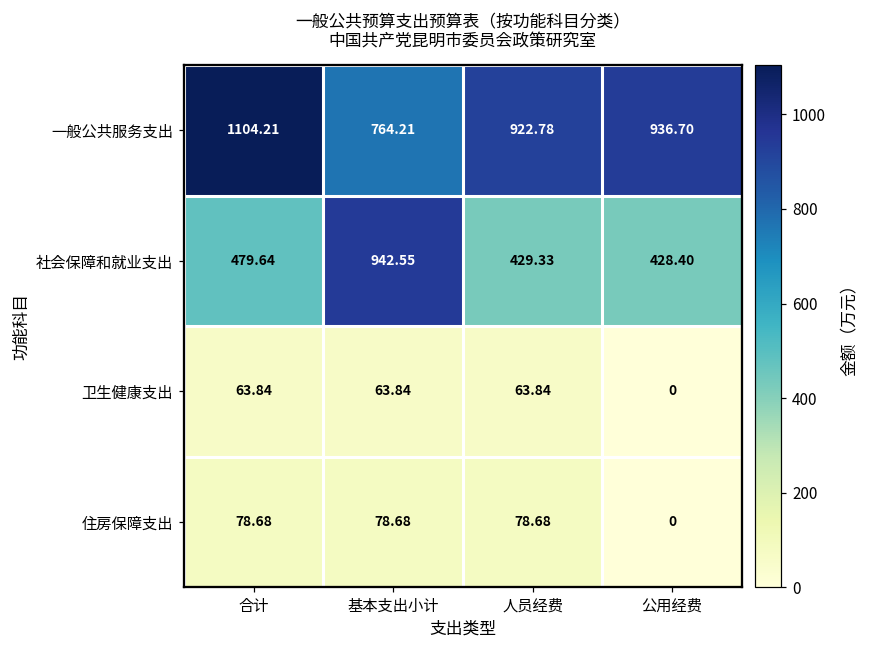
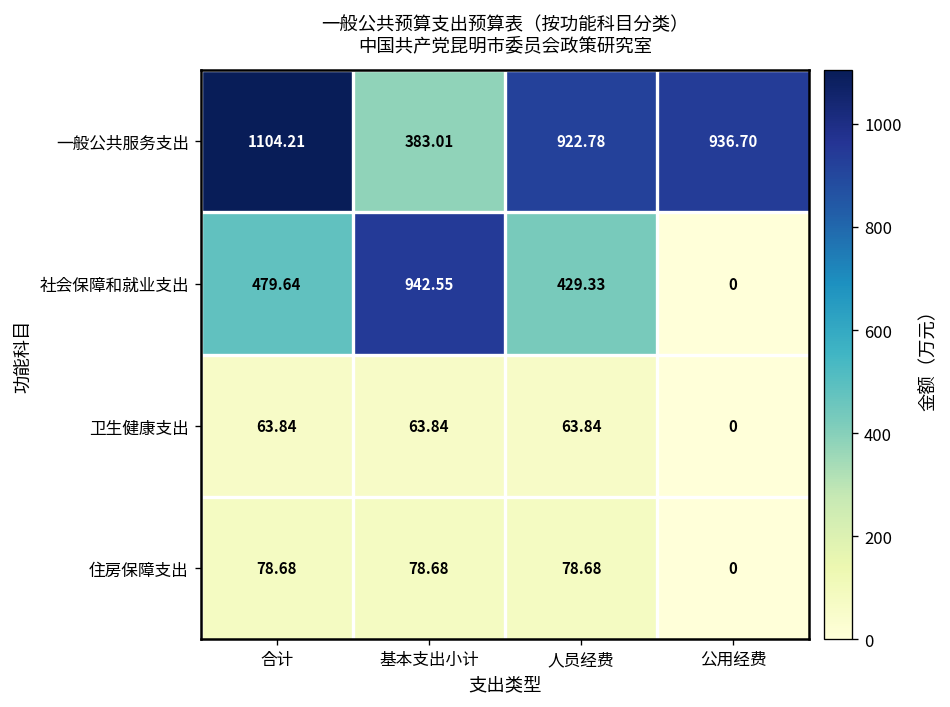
一般公共服务支出, 基本支出小计: 764.21 -> 383.01
社会保障和就业支出, 公用经费: 428.40 -> 0
